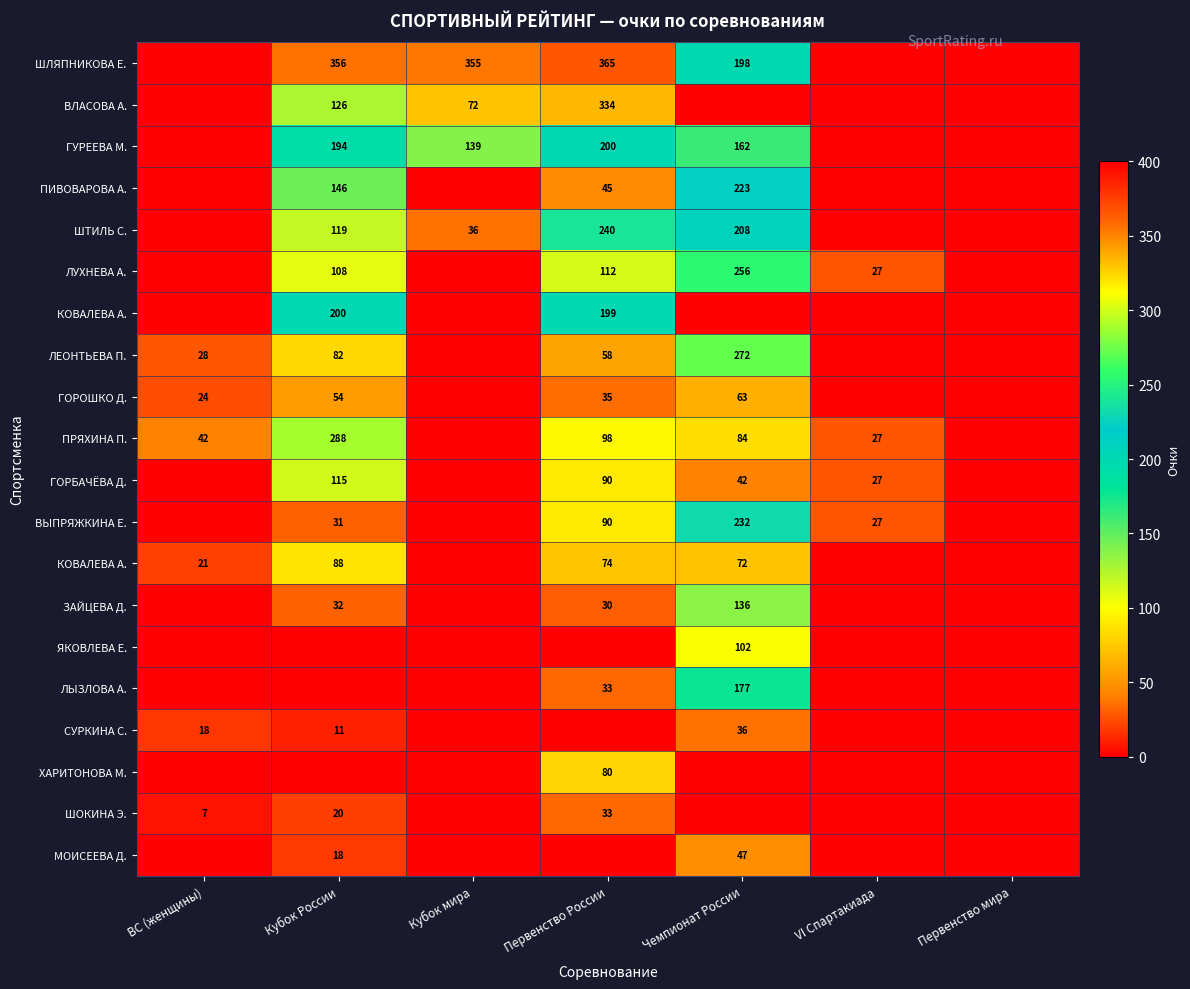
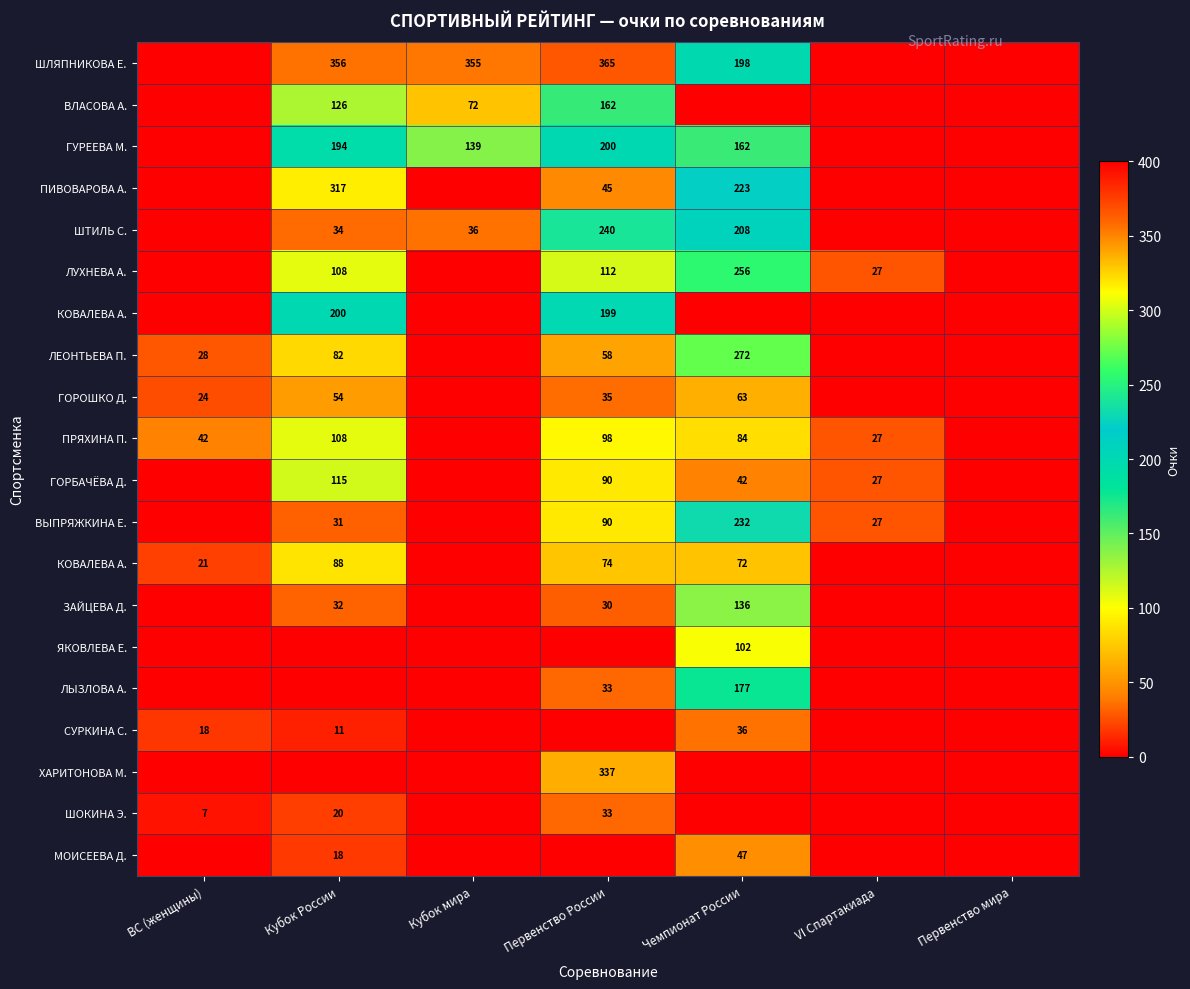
ВЛАСОВА А., Первенство России: 334 -> 162
ПИВОВАРОВА А., Кубок России: 146 -> 317
ШТИЛЬ С., Кубок России: 119 -> 34
ПРЯХИНА П., Кубок России: 288 -> 108
ХАРИТОНОВА М., Первенство России: 80 -> 337
